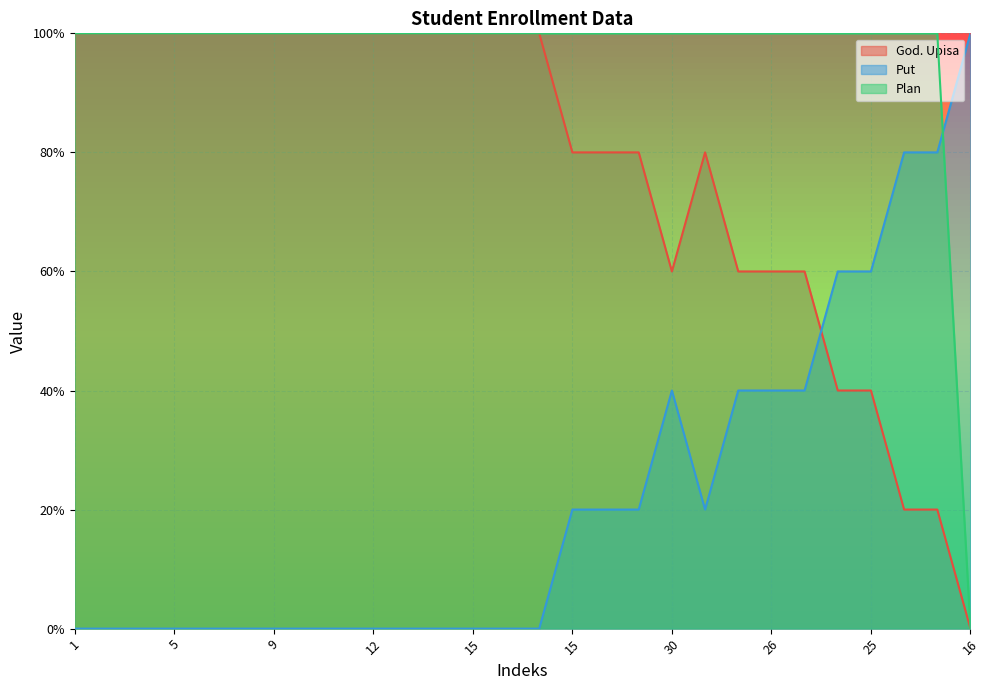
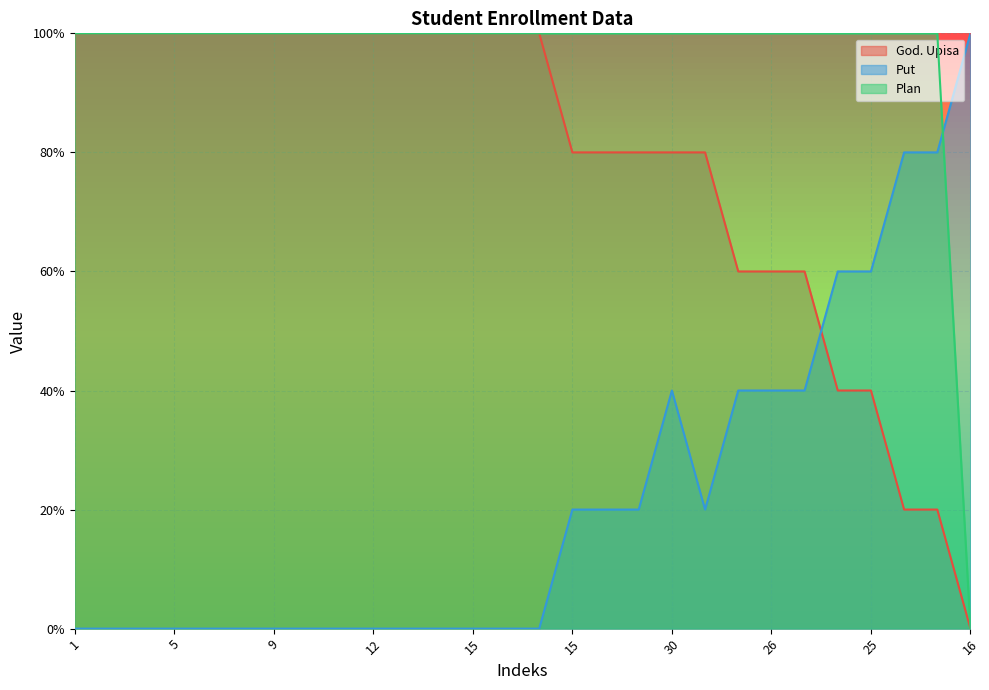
God. Upisa, 30: 60% -> 80%
